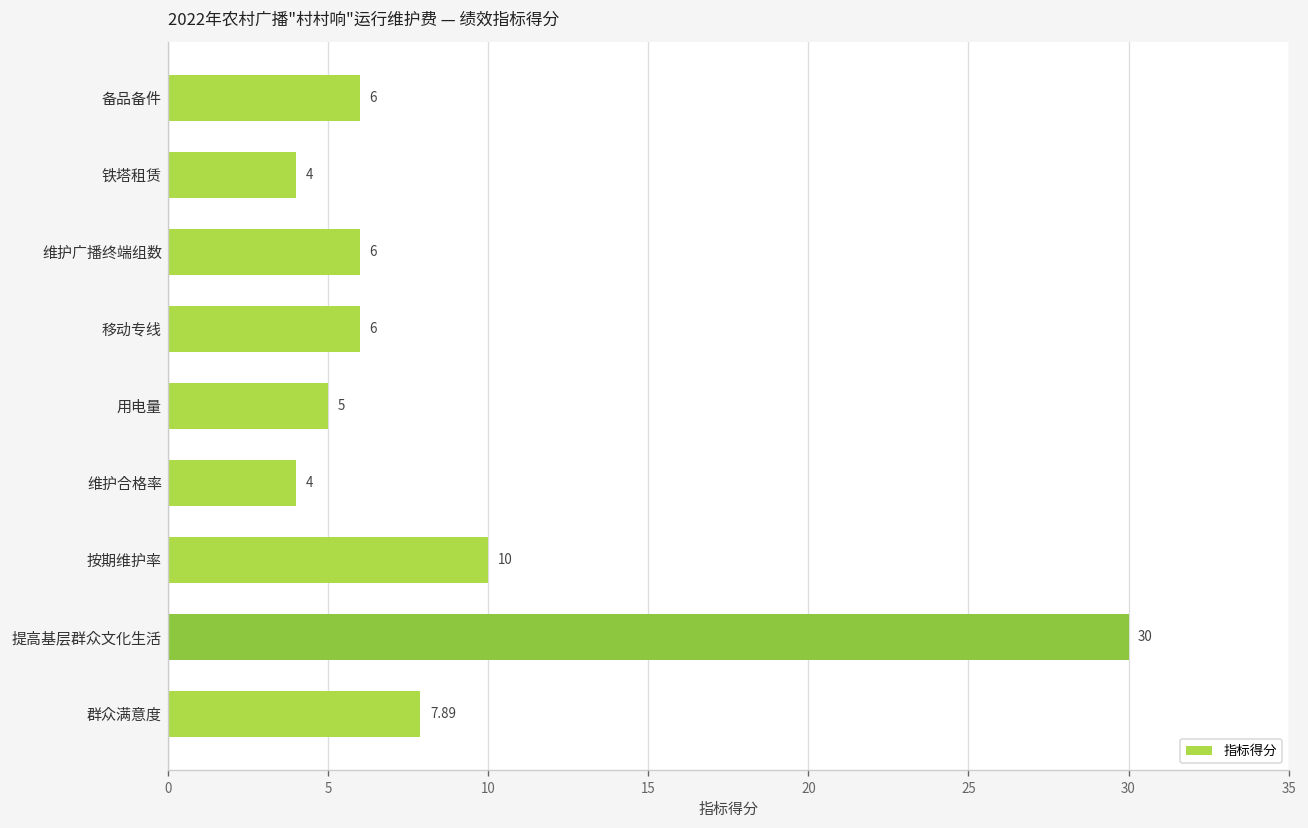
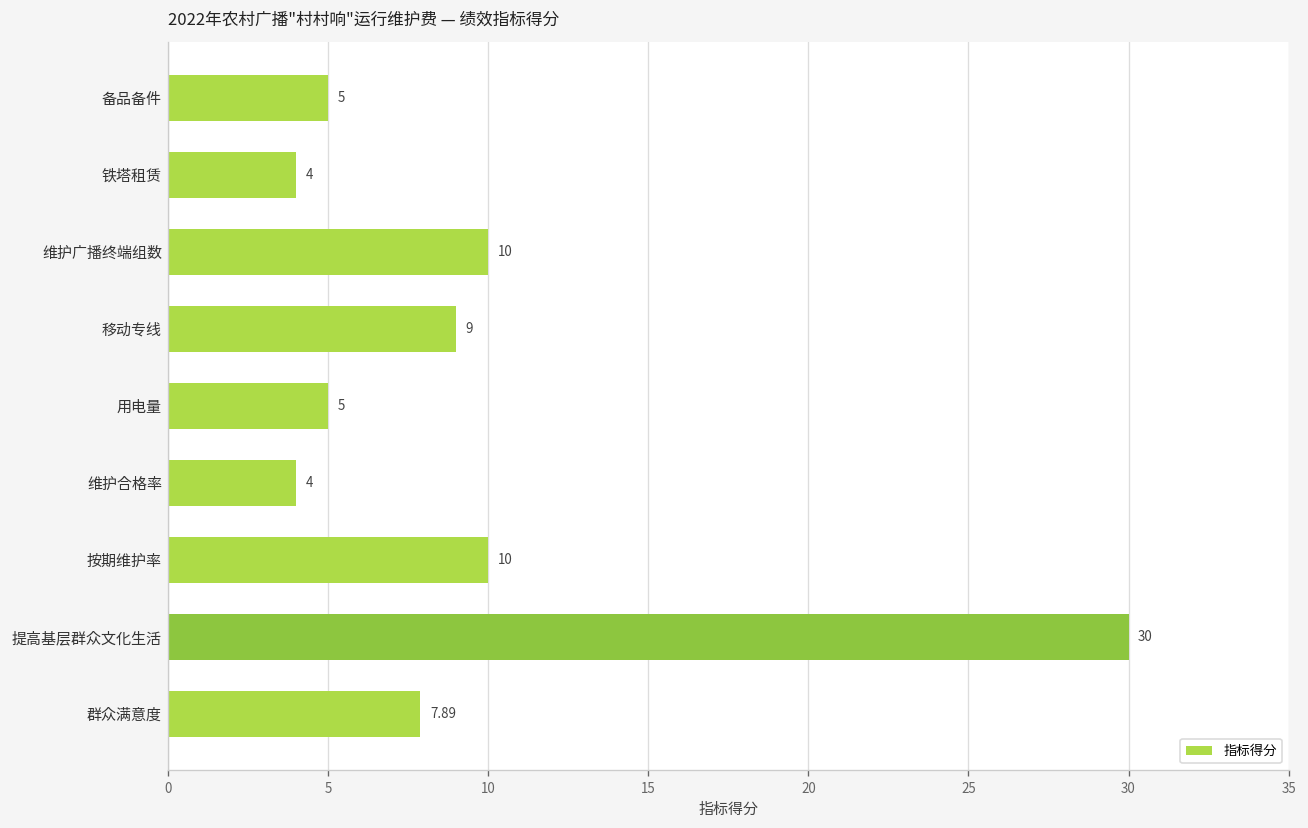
备品备件: 6 -> 5
维护广播终端组数: 6 -> 10
移动专线: 6 -> 9
